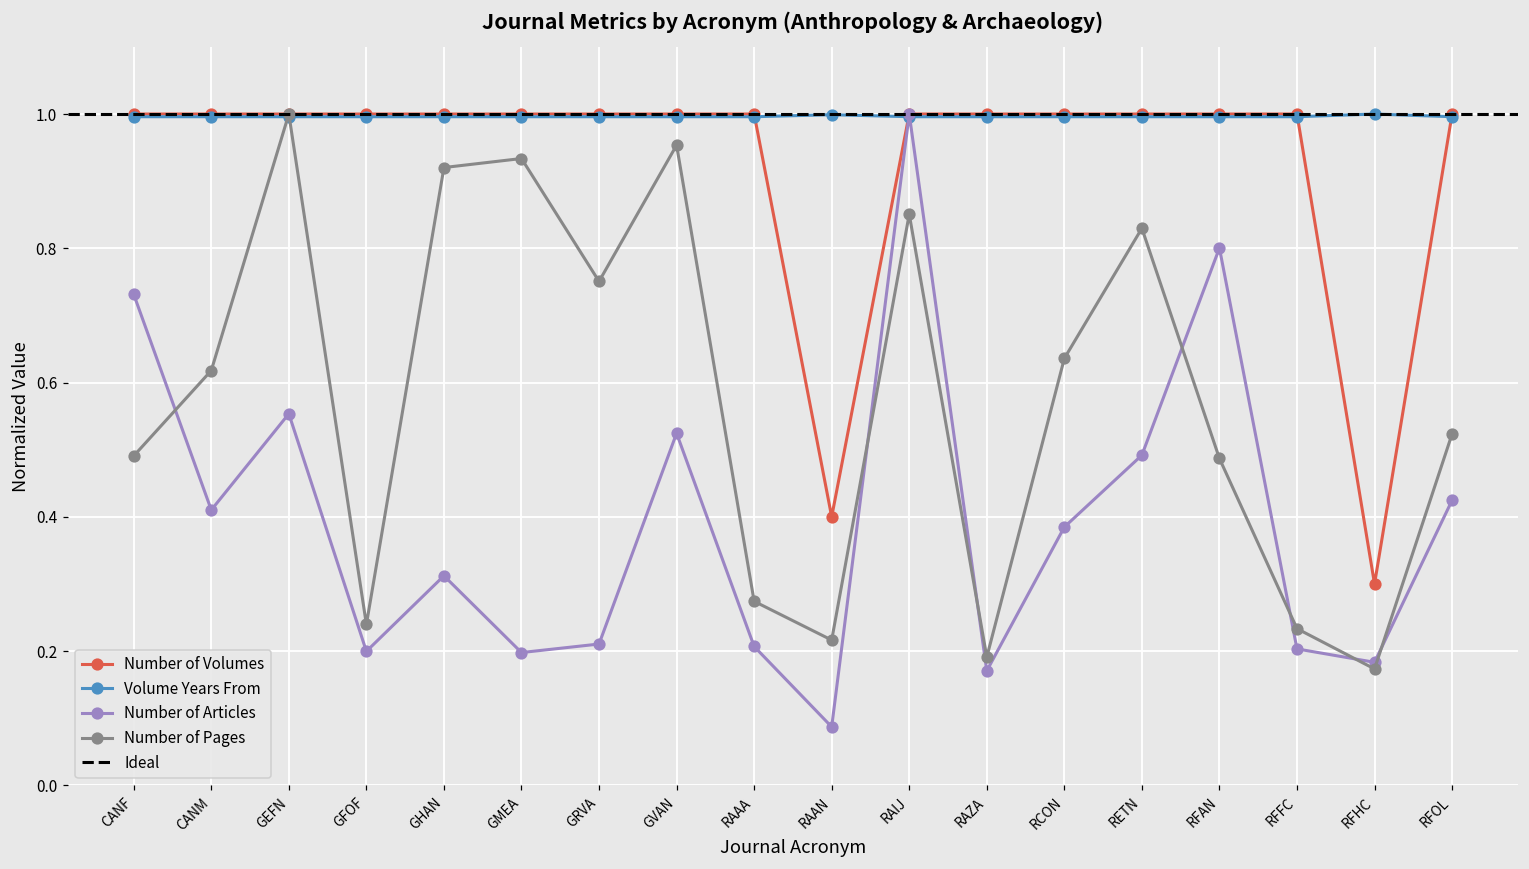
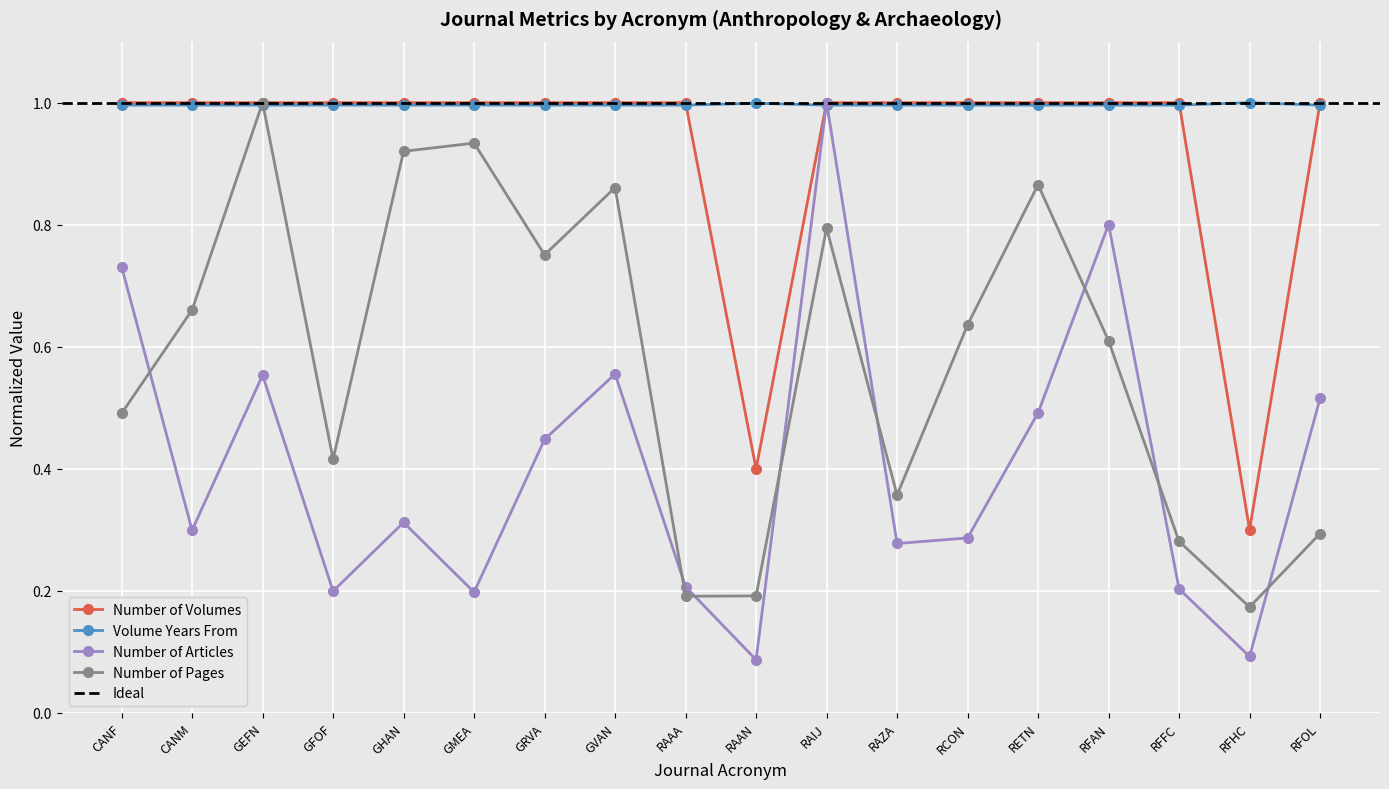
Number of Articles, CANM: 0.41 -> 0.30
Number of Pages, CANM: 0.62 -> 0.66
Number of Pages, GFOF: 0.24 -> 0.42
Number of Articles, GRVA: 0.21 -> 0.45
Number of Articles, GVAN: 0.52 -> 0.56
Number of Pages, GVAN: 0.95 -> 0.86
Number of Pages, RAAA: 0.27 -> 0.19
Number of Pages, RAAN: 0.22 -> 0.19
Number of Pages, RAIJ: 0.85 -> 0.79
Number of Articles, RAZA: 0.17 -> 0.28
Number of Pages, RAZA: 0.19 -> 0.36
Number of Articles, RCON: 0.38 -> 0.29
Number of Pages, RETN: 0.83 -> 0.87
Number of Pages, RFAN: 0.49 -> 0.61
Number of Pages, RFFC: 0.23 -> 0.28
Number of Articles, RFHC: 0.18 -> 0.09
Number of Articles, RFOL: 0.42 -> 0.52
Number of Pages, RFOL: 0.52 -> 0.29
